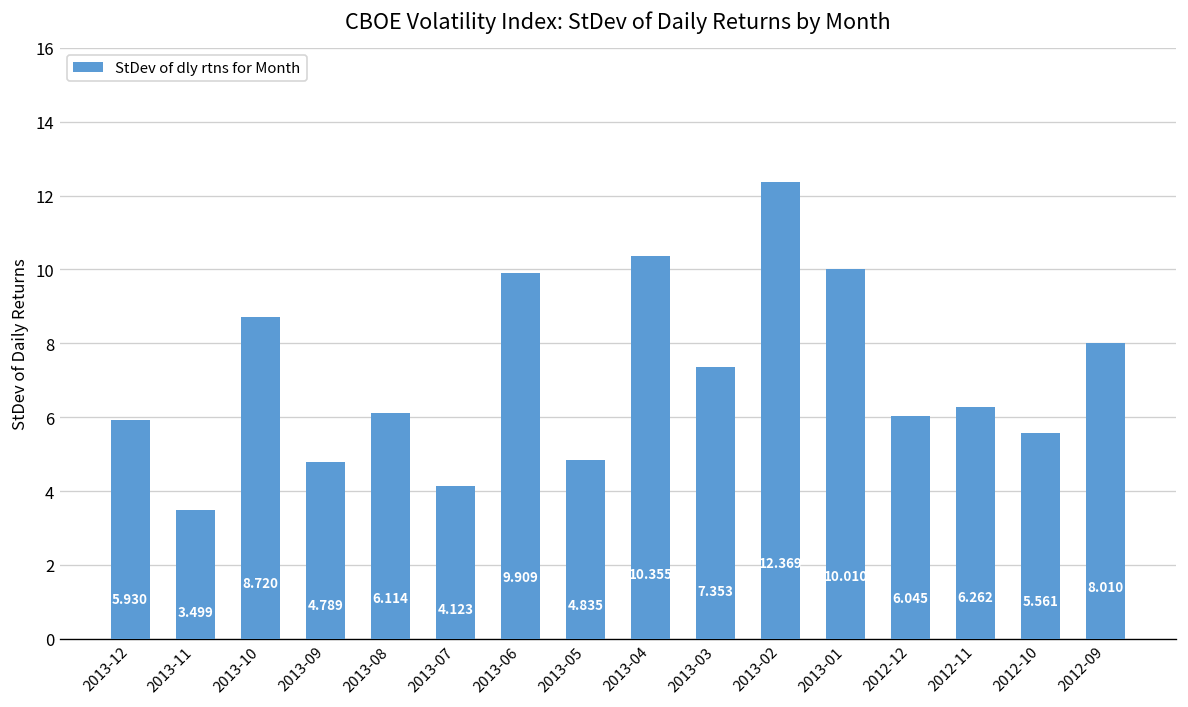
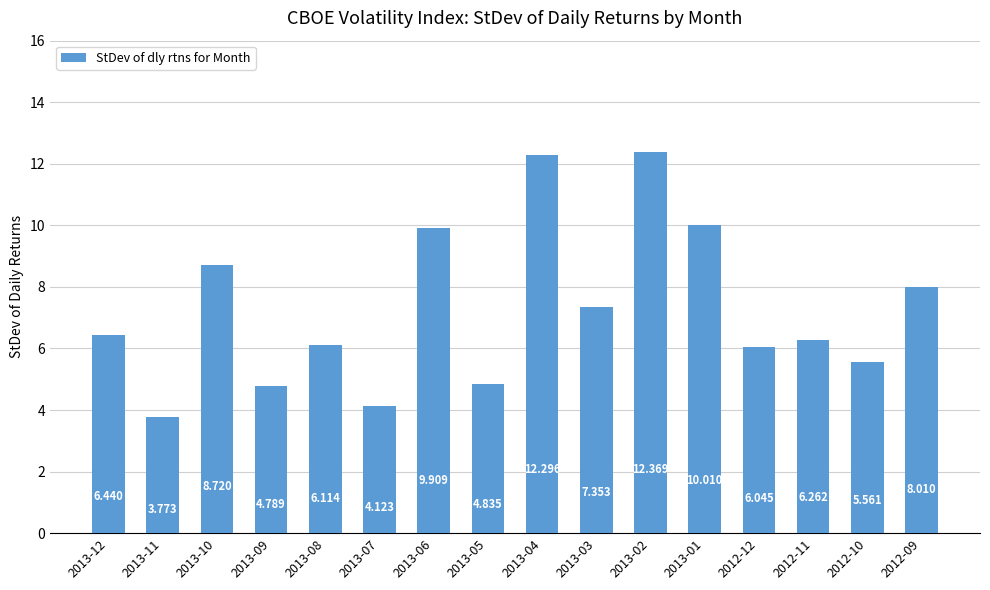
2013-12: 5.930 -> 6.440
2013-11: 3.499 -> 3.773
2013-04: 10.355 -> 12.296
